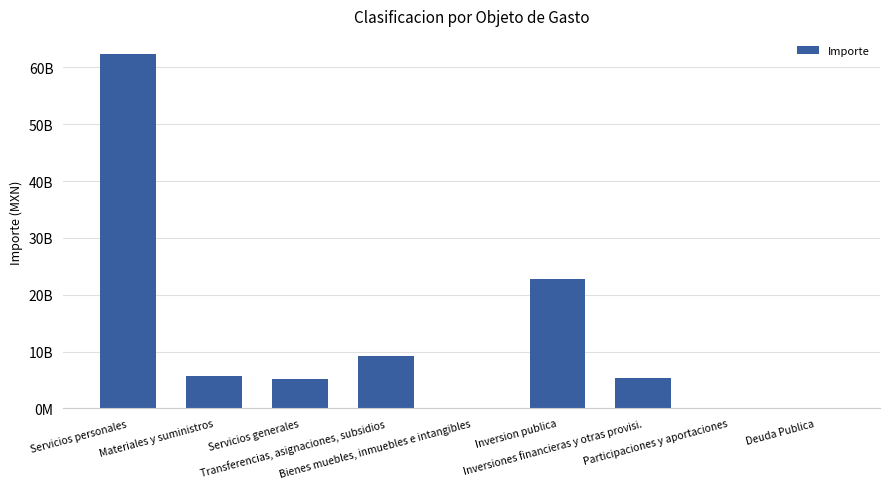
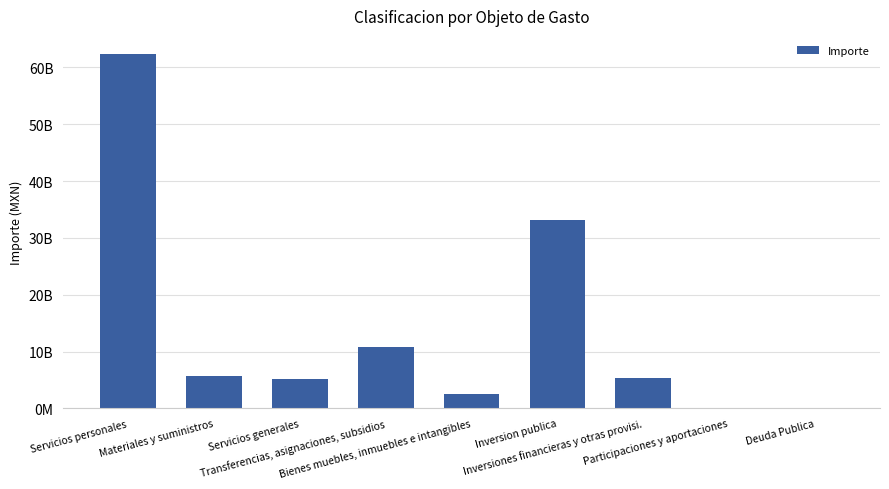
Transferencias, asignaciones, subsidios: 9000000000 -> 11000000000
Bienes muebles, inmuebles e intangibles: 0 -> 3000000000
Inversion publica: 23000000000 -> 33000000000
